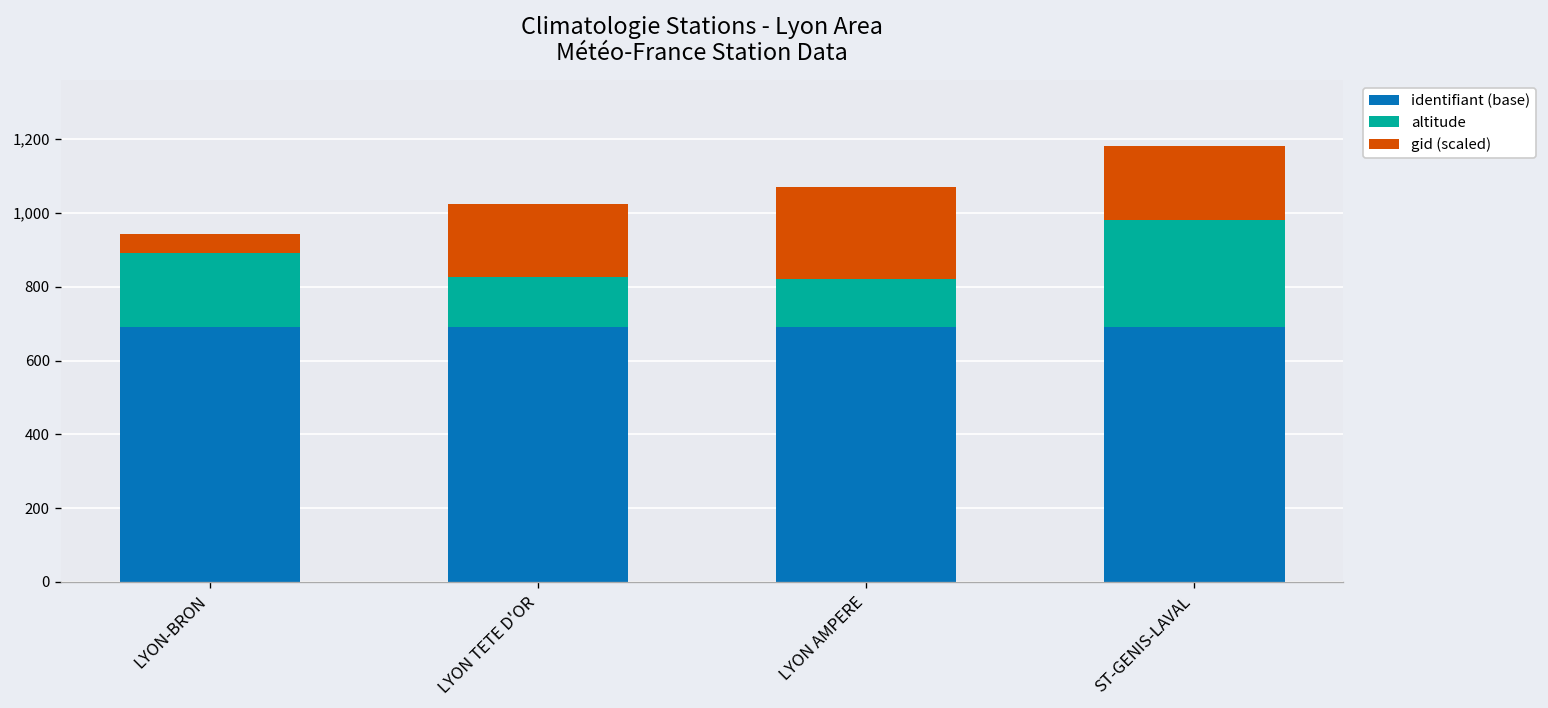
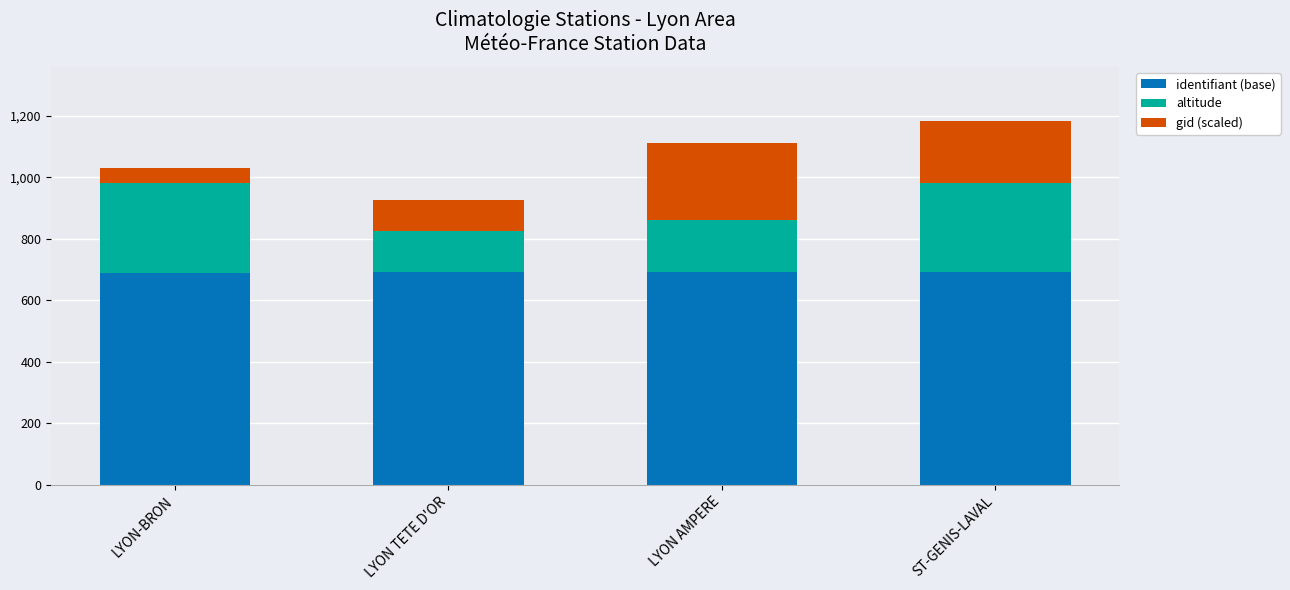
altitude, LYON-BRON: 200 -> 290
gid (scaled), LYON TETE D'OR: 200 -> 100
altitude, LYON AMPERE: 130 -> 170
